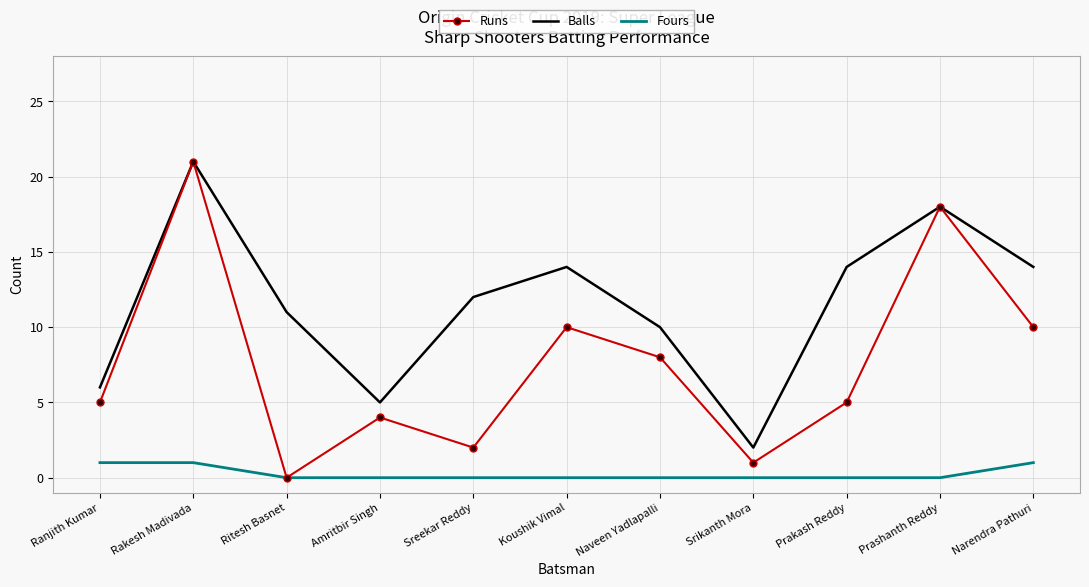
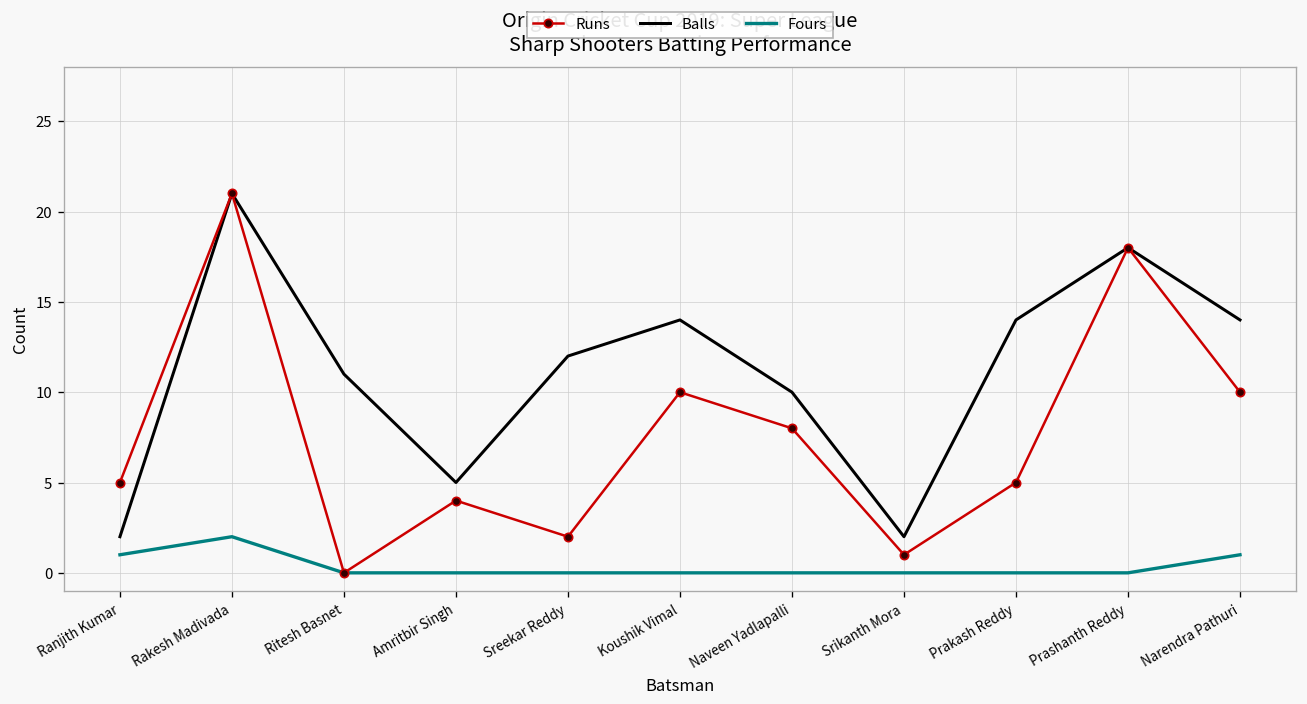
Balls, Ranjith Kumar: 6 -> 2
Fours, Rakesh Madivada: 1 -> 2
